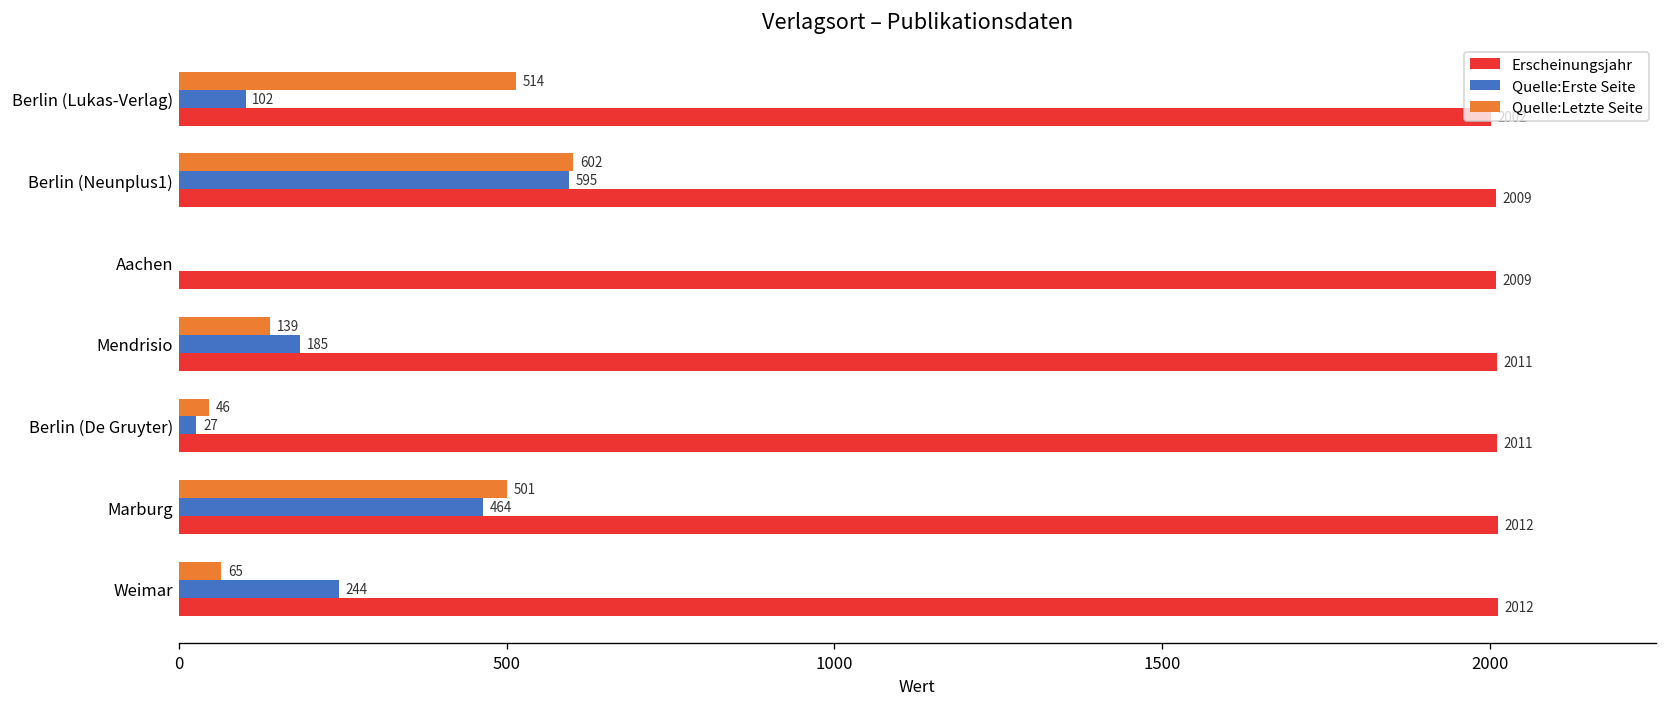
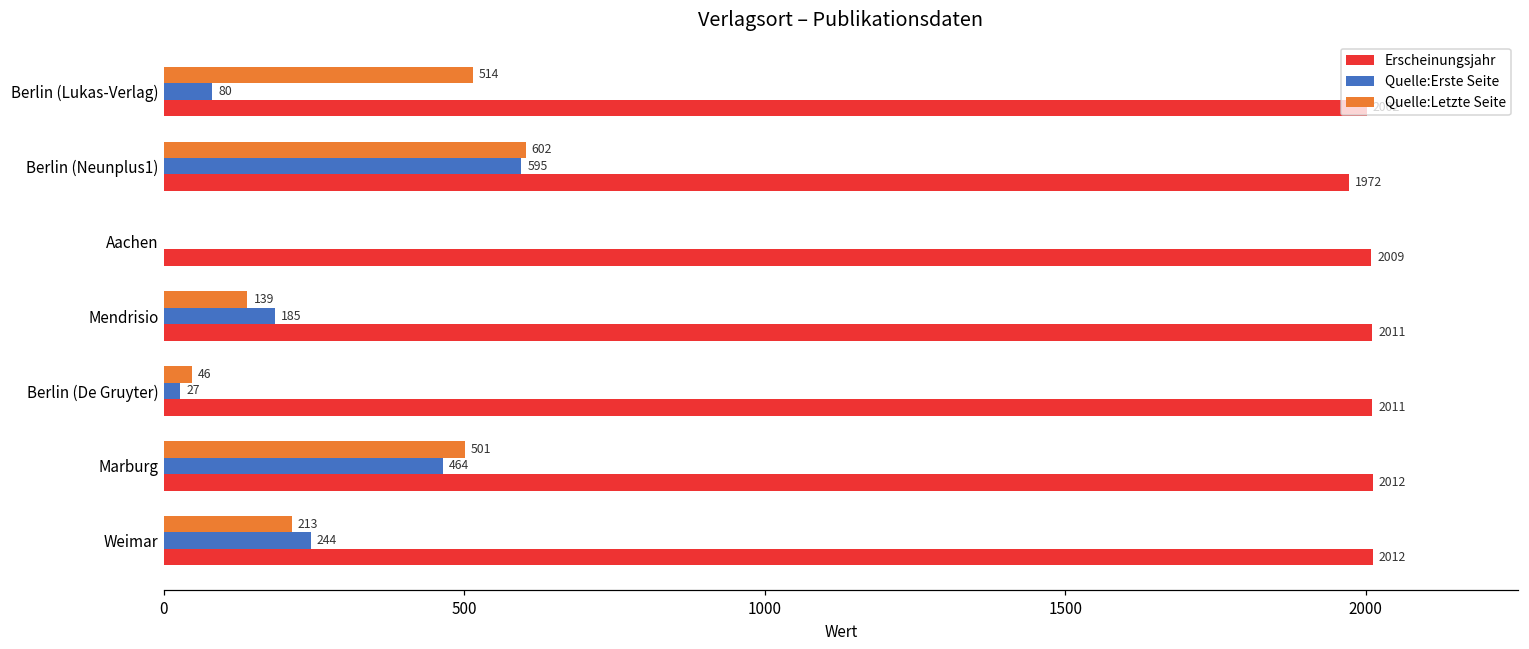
Quelle:Erste Seite, Berlin (Lukas-Verlag): 102 -> 80
Erscheinungsjahr, Berlin (Neunplus1): 2009 -> 1972
Quelle:Letzte Seite, Weimar: 65 -> 213
